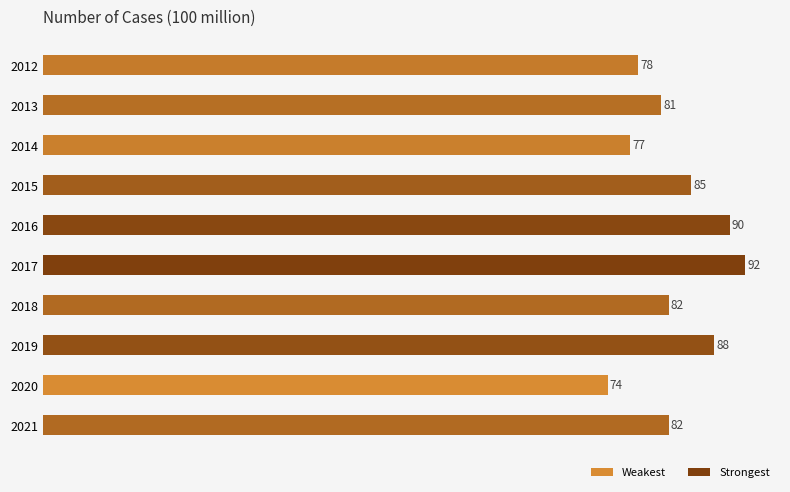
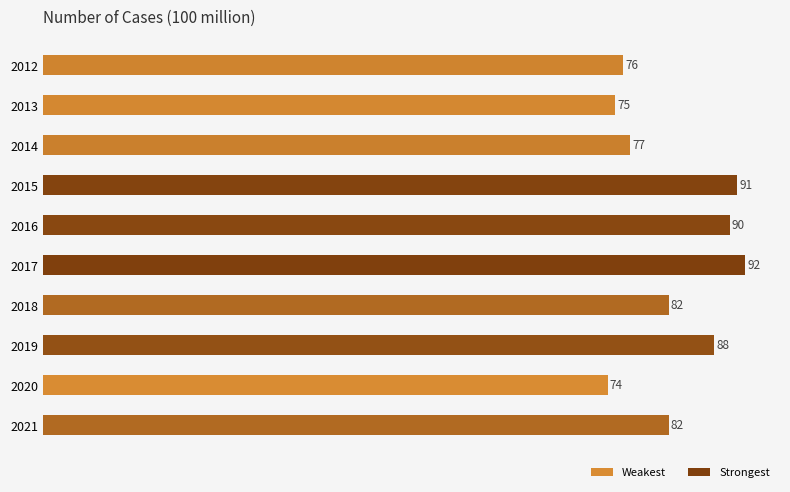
2012: 78 -> 76
2013: 81 -> 75
2015: 85 -> 91
